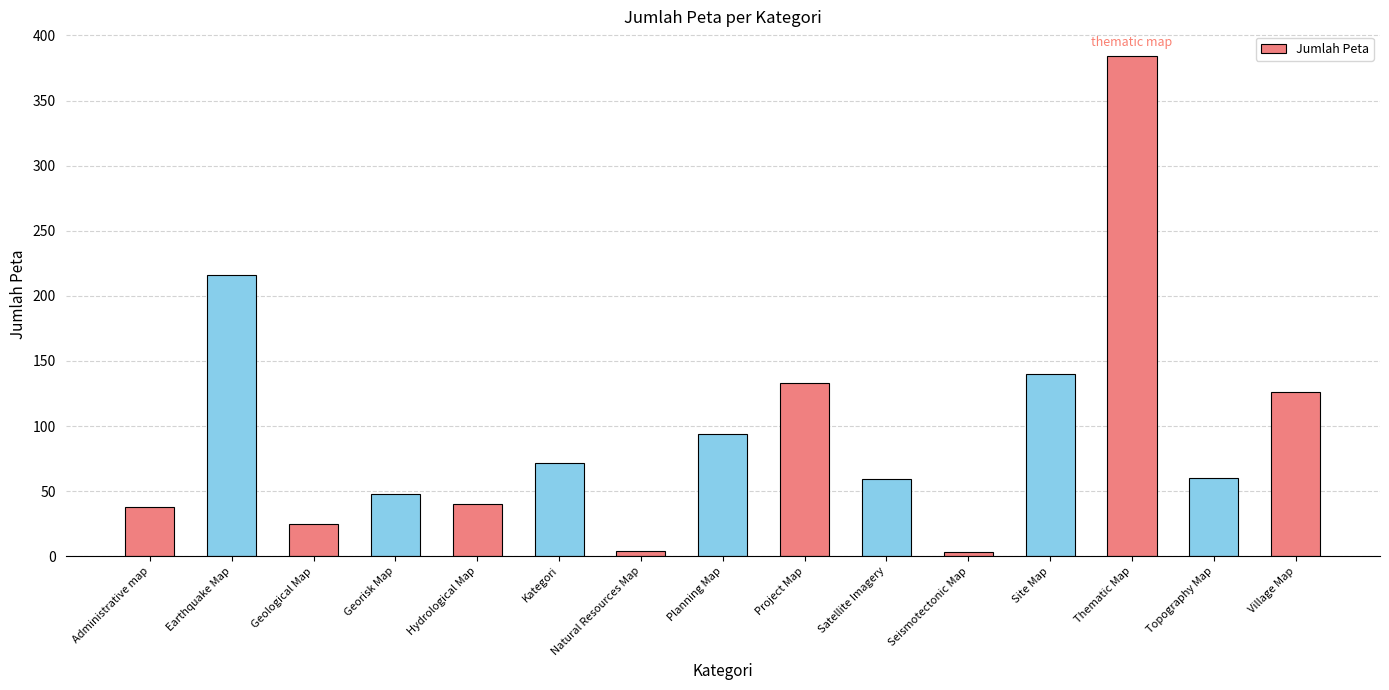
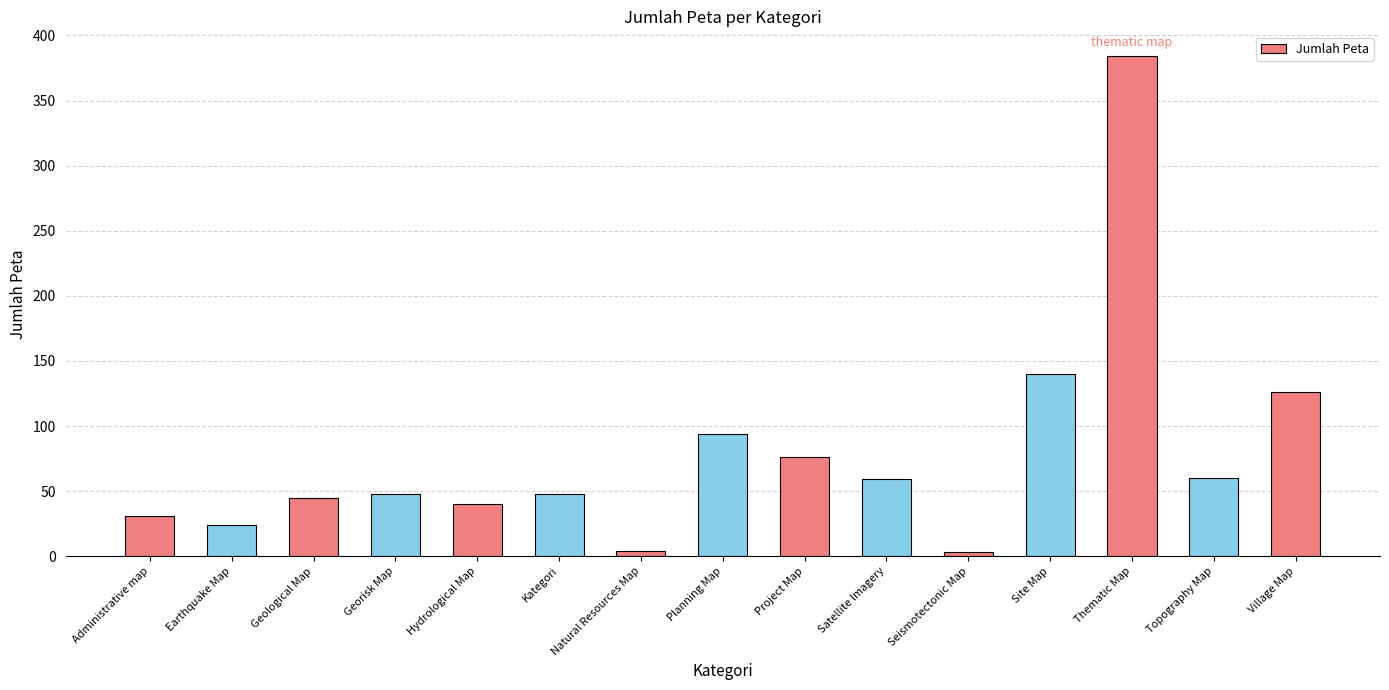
Administrative map: 38 -> 31
Earthquake Map: 216 -> 24
Geological Map: 25 -> 45
Kategori: 72 -> 48
Project Map: 133 -> 76
